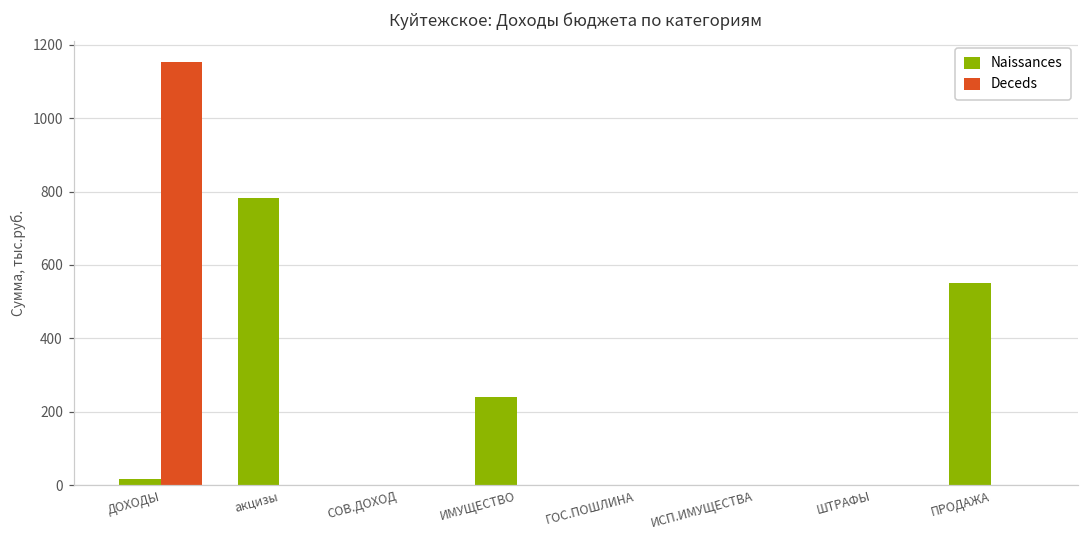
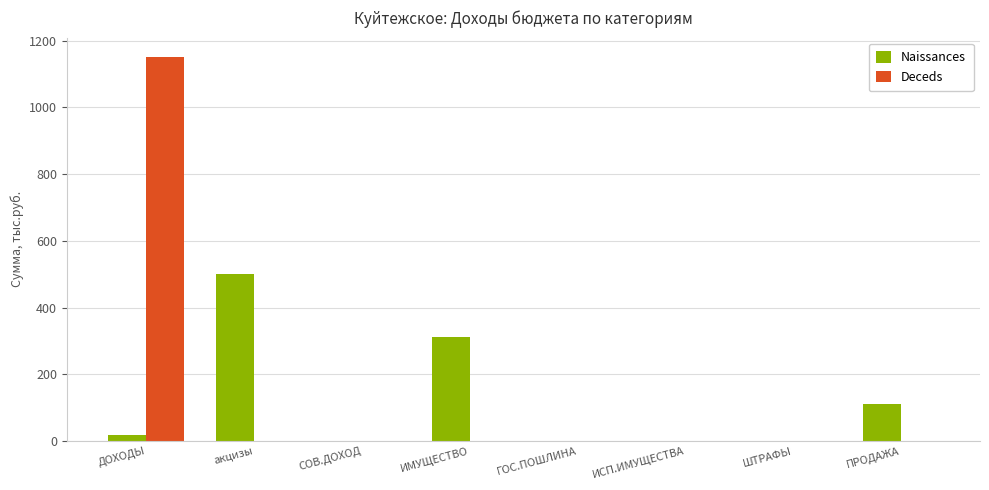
Naissances, акцизы: 780 -> 500
Naissances, ИМУЩЕСТВО: 240 -> 310
Naissances, ПРОДАЖА: 550 -> 110
